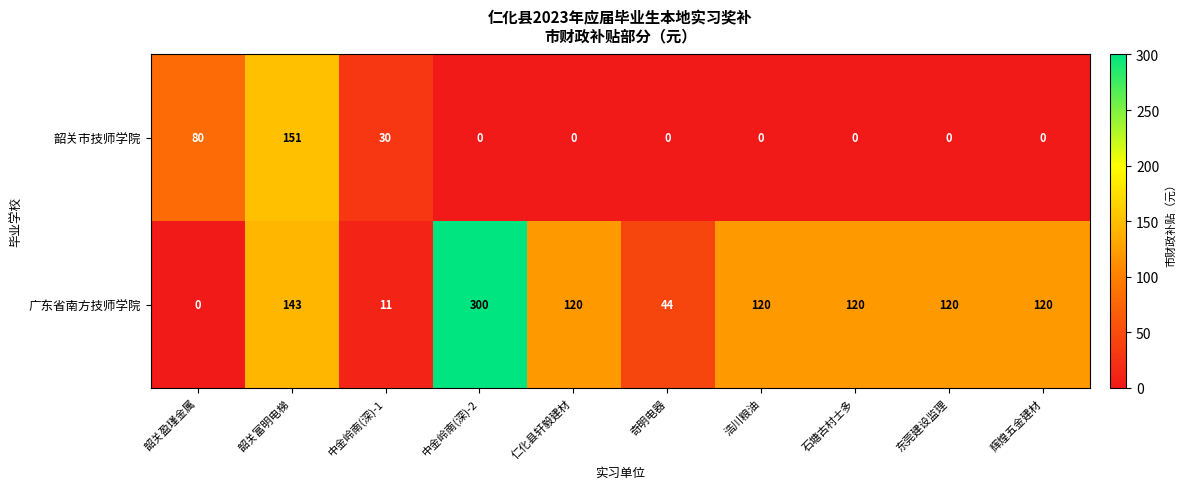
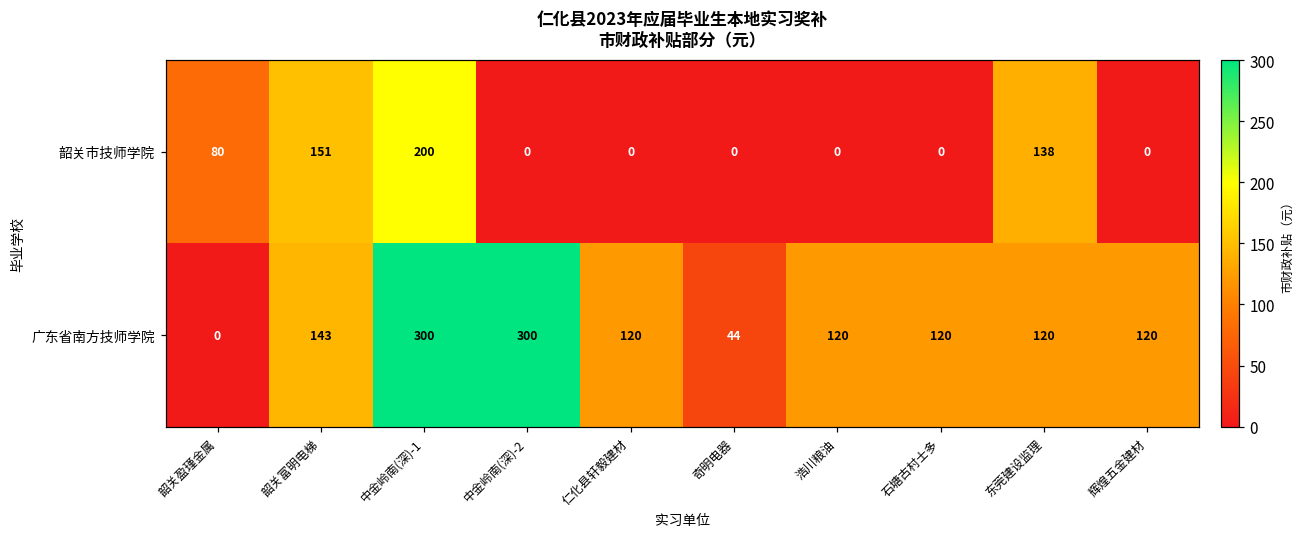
韶关市技师学院, 中金岭南(深)-1: 30 -> 200
韶关市技师学院, 东莞建设监理: 0 -> 138
广东省南方技师学院, 中金岭南(深)-1: 11 -> 300
